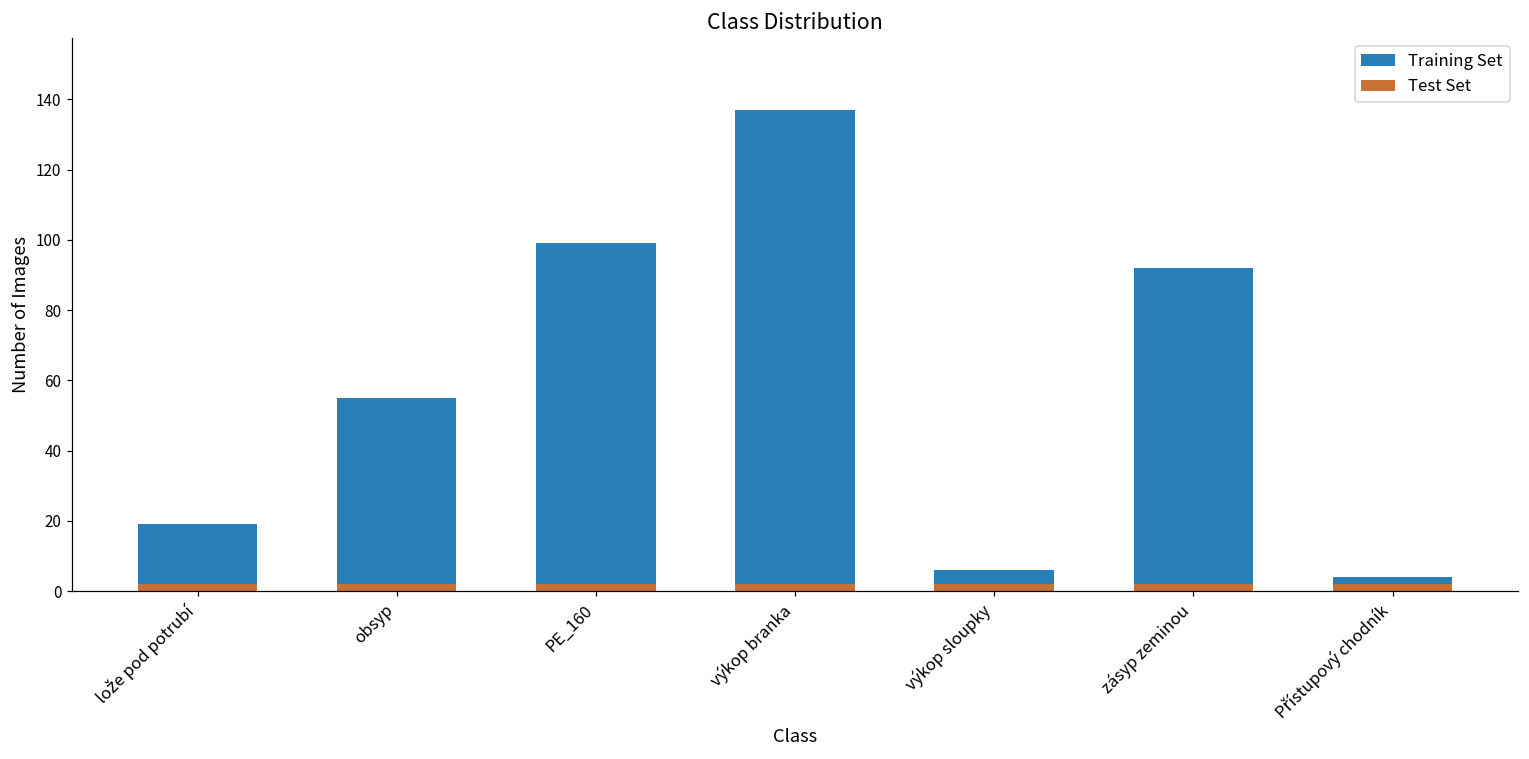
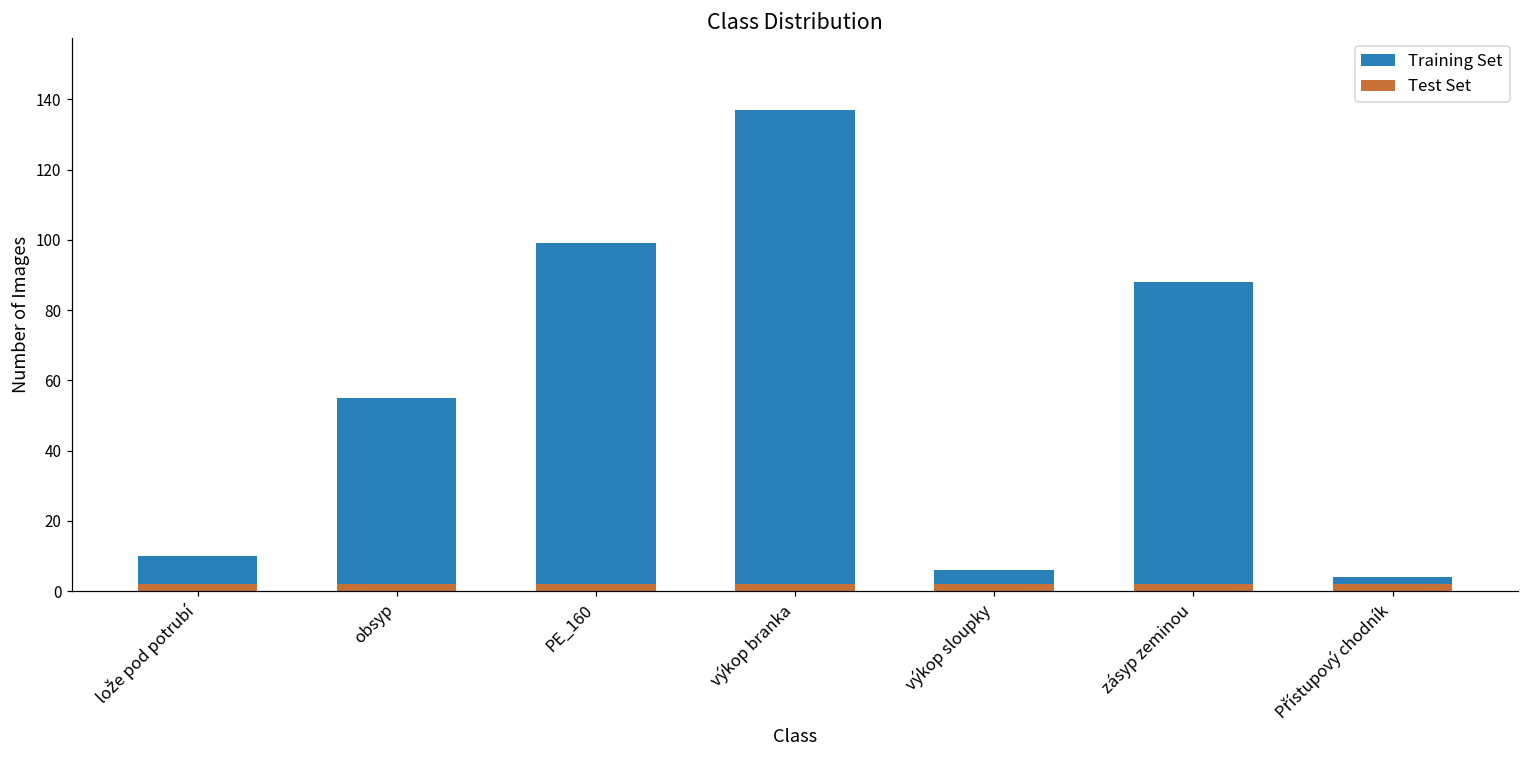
Training Set, lože pod potrubí: 17 -> 8
Training Set, zásyp zeminou: 90 -> 86
